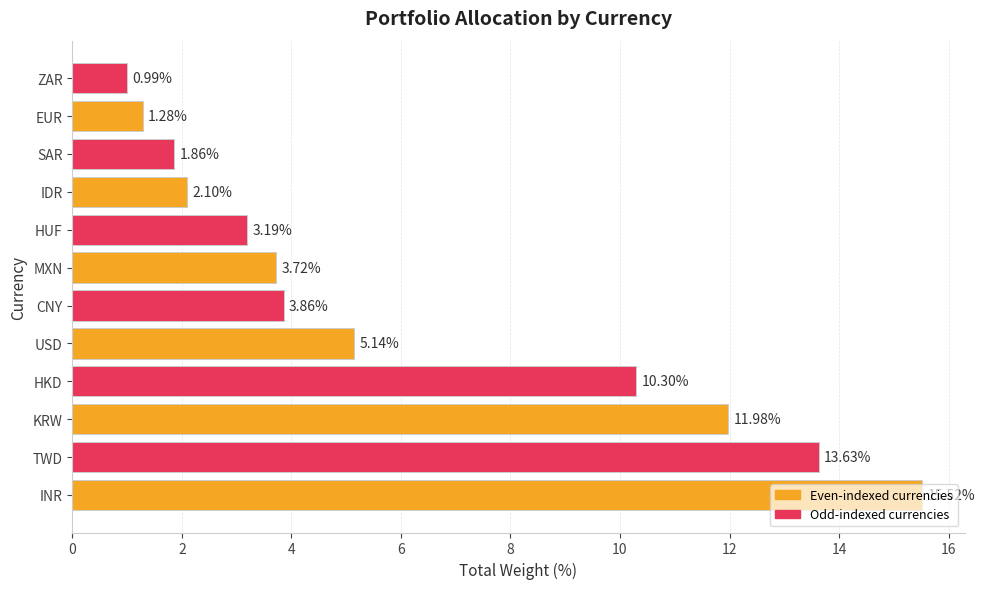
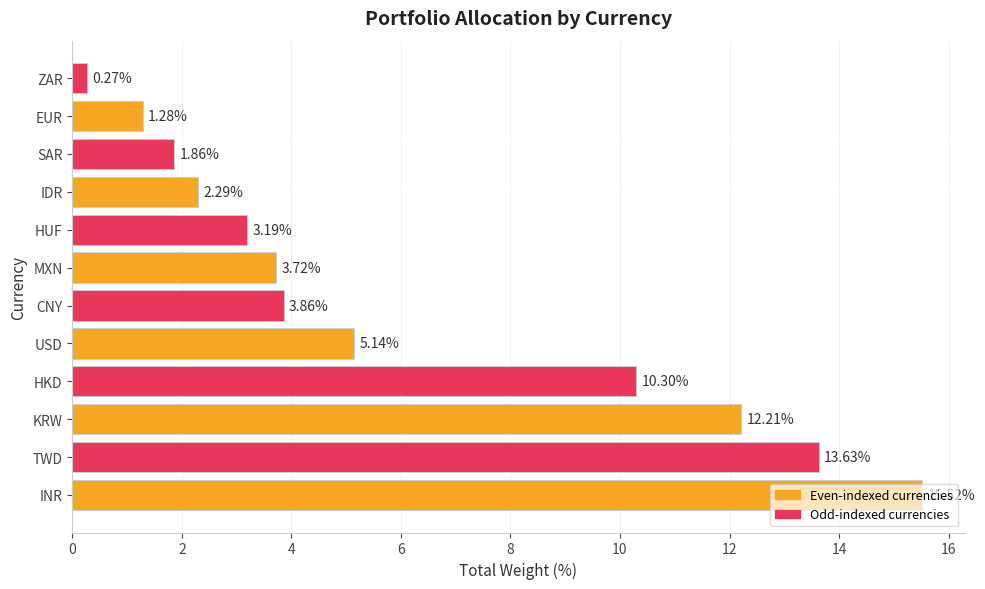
ZAR: 0.99% -> 0.27%
IDR: 2.10% -> 2.29%
KRW: 11.98% -> 12.21%
